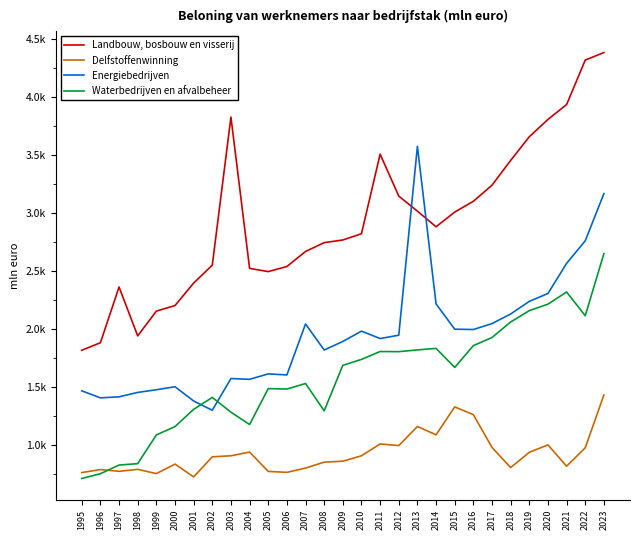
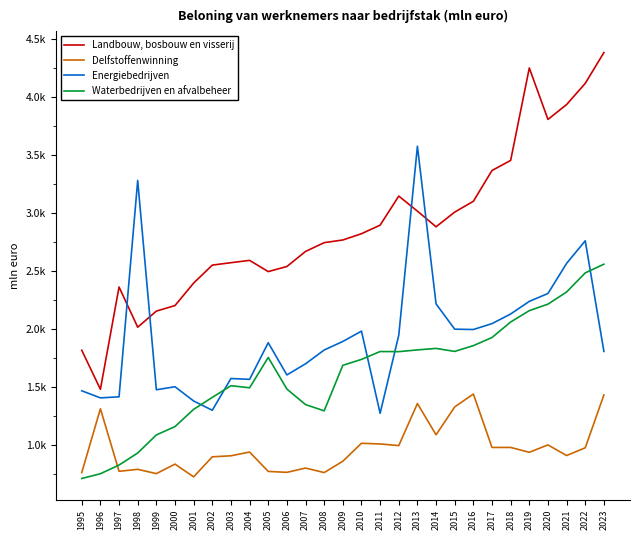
Landbouw, bosbouw en visserij, 1996: 1880 -> 1480
Delfstoffenwinning, 1996: 790 -> 1310
Landbouw, bosbouw en visserij, 1998: 1940 -> 2020
Energiebedrijven, 1998: 1450 -> 3280
Waterbedrijven en afvalbeheer, 1998: 840 -> 930
Landbouw, bosbouw en visserij, 2003: 3830 -> 2570
Waterbedrijven en afvalbeheer, 2003: 1280 -> 1510
Landbouw, bosbouw en visserij, 2004: 2520 -> 2590
Waterbedrijven en afvalbeheer, 2004: 1180 -> 1490
Energiebedrijven, 2005: 1610 -> 1880
Waterbedrijven en afvalbeheer, 2005: 1490 -> 1750
Energiebedrijven, 2007: 2040 -> 1700
Waterbedrijven en afvalbeheer, 2007: 1530 -> 1350
Delfstoffenwinning, 2008: 850 -> 760
Delfstoffenwinning, 2010: 910 -> 1010
Landbouw, bosbouw en visserij, 2011: 3510 -> 2900
Energiebedrijven, 2011: 1920 -> 1270
Delfstoffenwinning, 2013: 1160 -> 1360
Waterbedrijven en afvalbeheer, 2015: 1670 -> 1810
Delfstoffenwinning, 2016: 1260 -> 1440
Landbouw, bosbouw en visserij, 2017: 3240 -> 3370
Delfstoffenwinning, 2018: 800 -> 980
Landbouw, bosbouw en visserij, 2019: 3660 -> 4250
Delfstoffenwinning, 2021: 820 -> 910
Landbouw, bosbouw en visserij, 2022: 4320 -> 4120
Waterbedrijven en afvalbeheer, 2022: 2110 -> 2480
Energiebedrijven, 2023: 3170 -> 1810
Waterbedrijven en afvalbeheer, 2023: 2650 -> 2560
